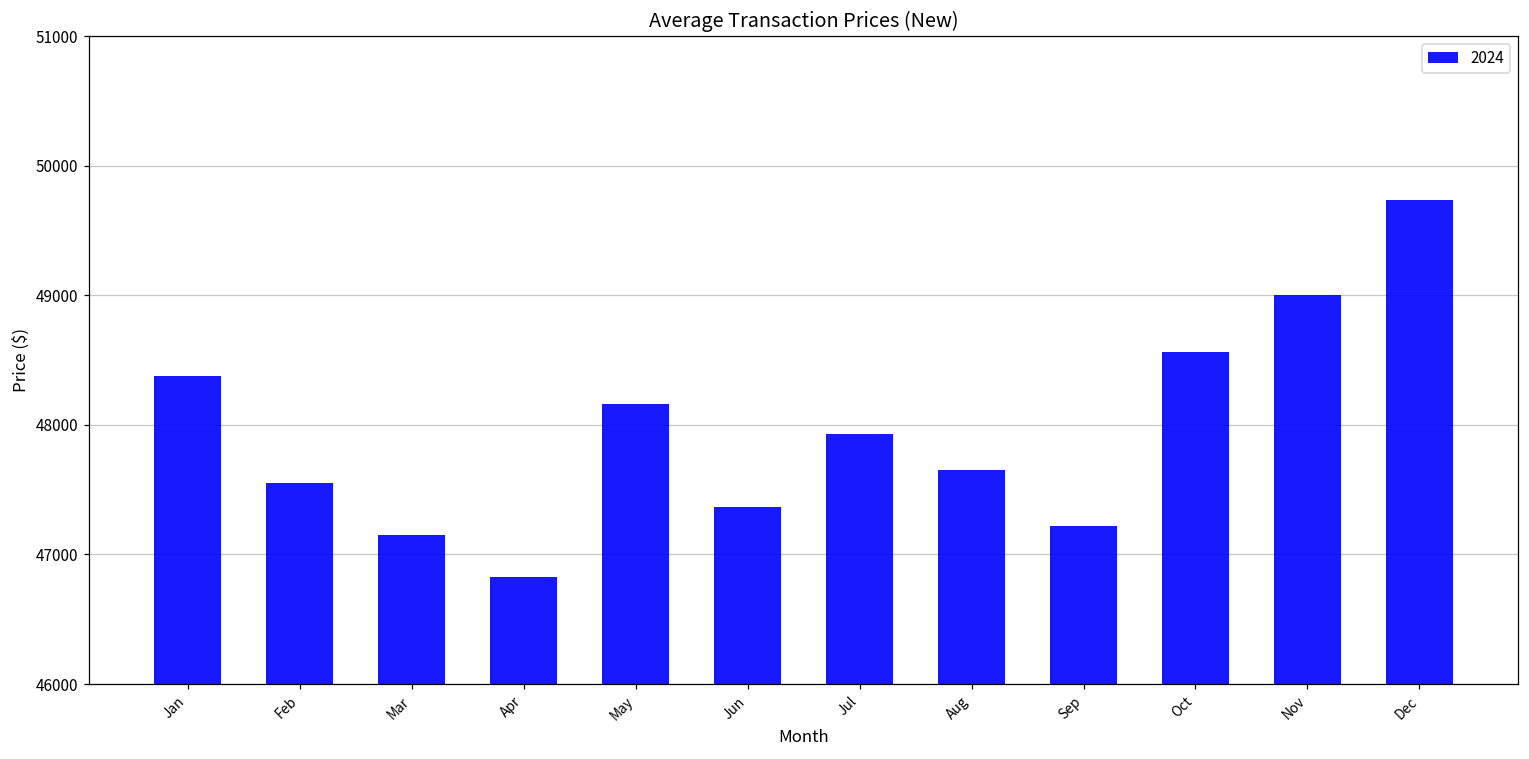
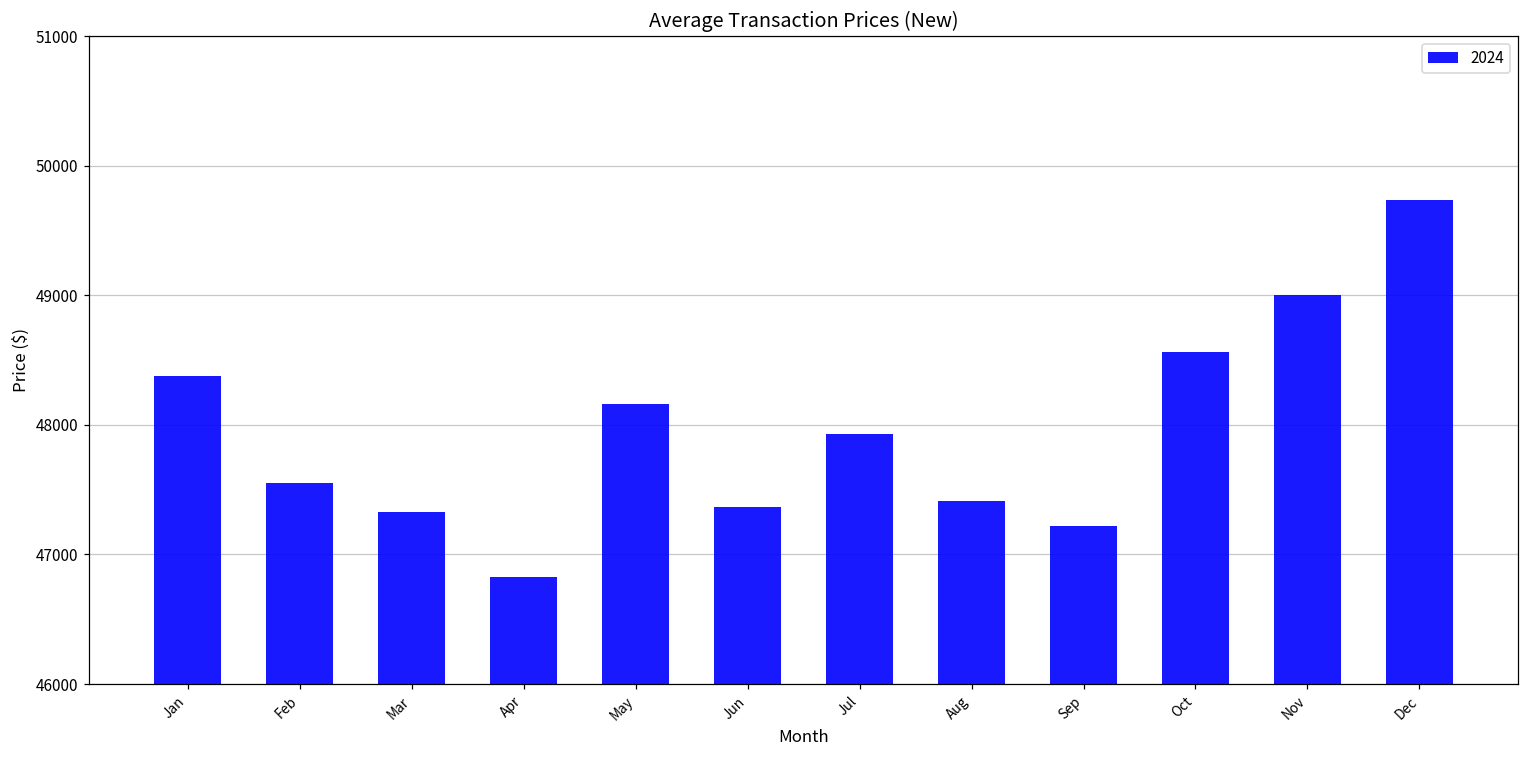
Mar: 47150 -> 47330
Aug: 47650 -> 47410
